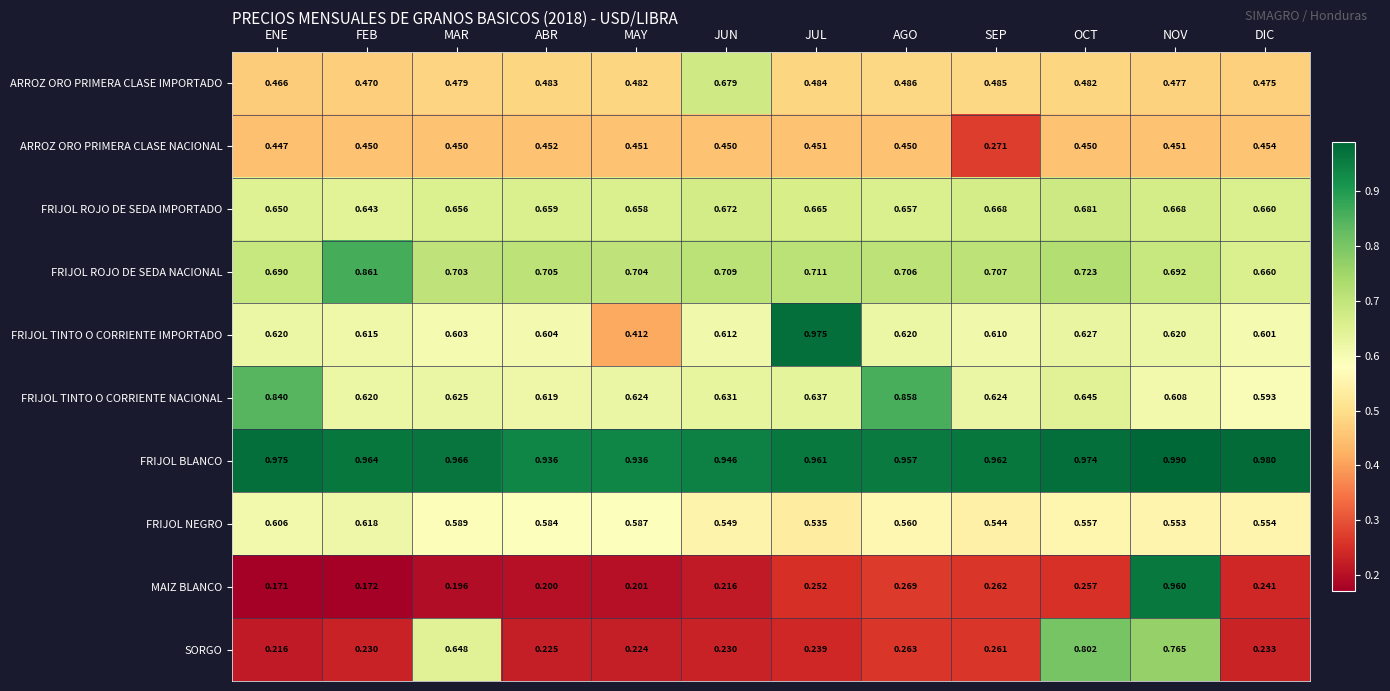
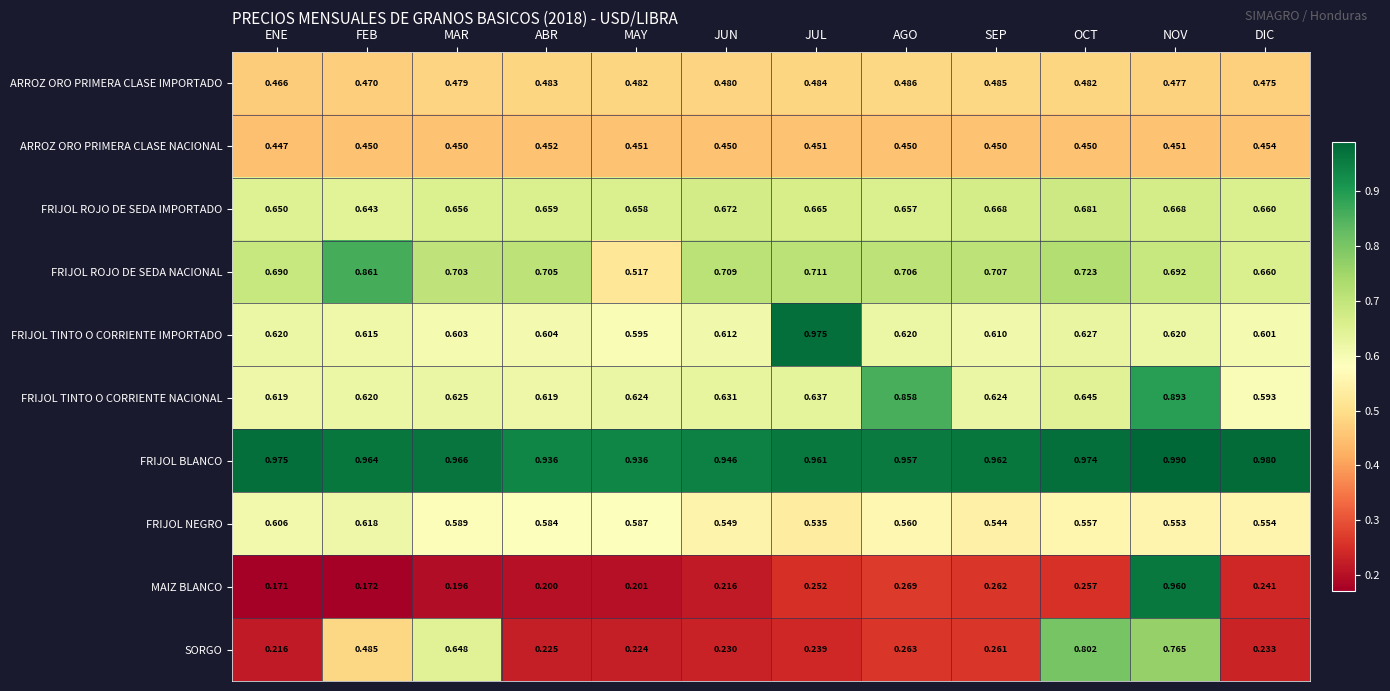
ARROZ ORO PRIMERA CLASE IMPORTADO, JUN: 0.679 -> 0.480
ARROZ ORO PRIMERA CLASE NACIONAL, SEP: 0.271 -> 0.450
FRIJOL ROJO DE SEDA NACIONAL, MAY: 0.704 -> 0.517
FRIJOL TINTO O CORRIENTE IMPORTADO, MAY: 0.412 -> 0.595
FRIJOL TINTO O CORRIENTE NACIONAL, ENE: 0.840 -> 0.619
FRIJOL TINTO O CORRIENTE NACIONAL, NOV: 0.608 -> 0.893
SORGO, FEB: 0.230 -> 0.485
